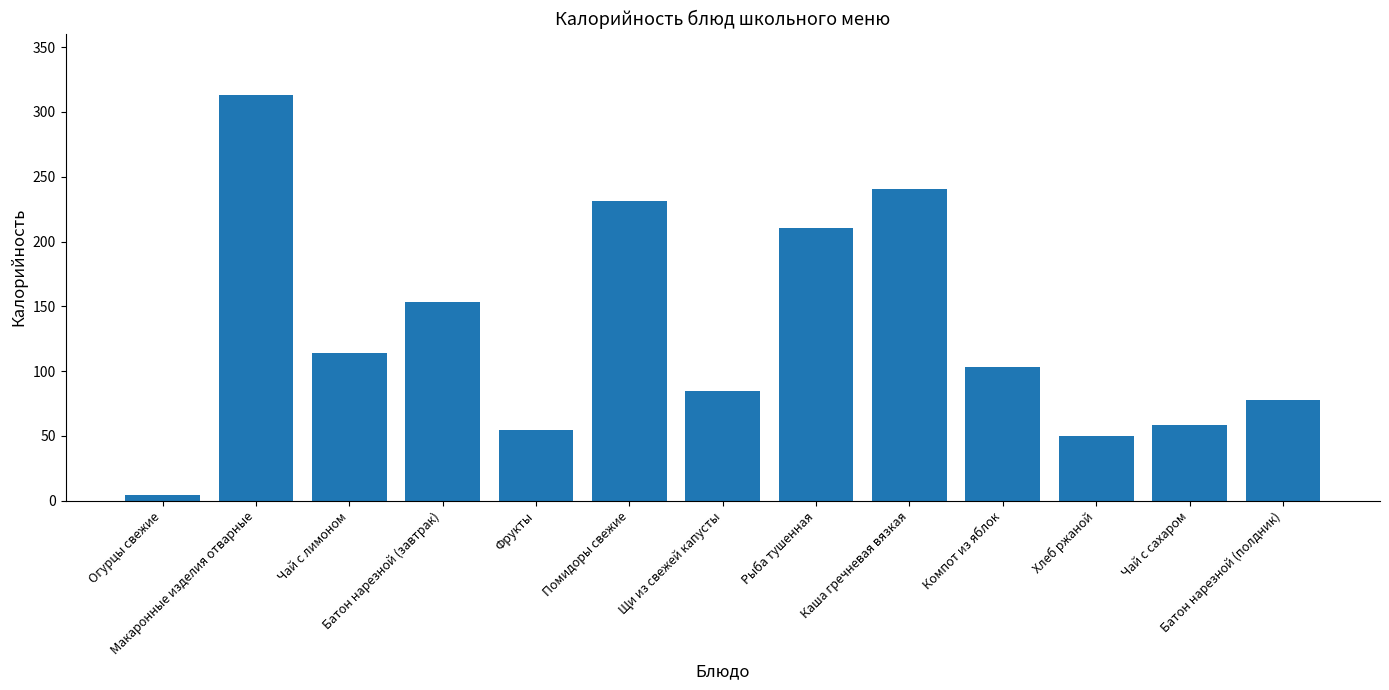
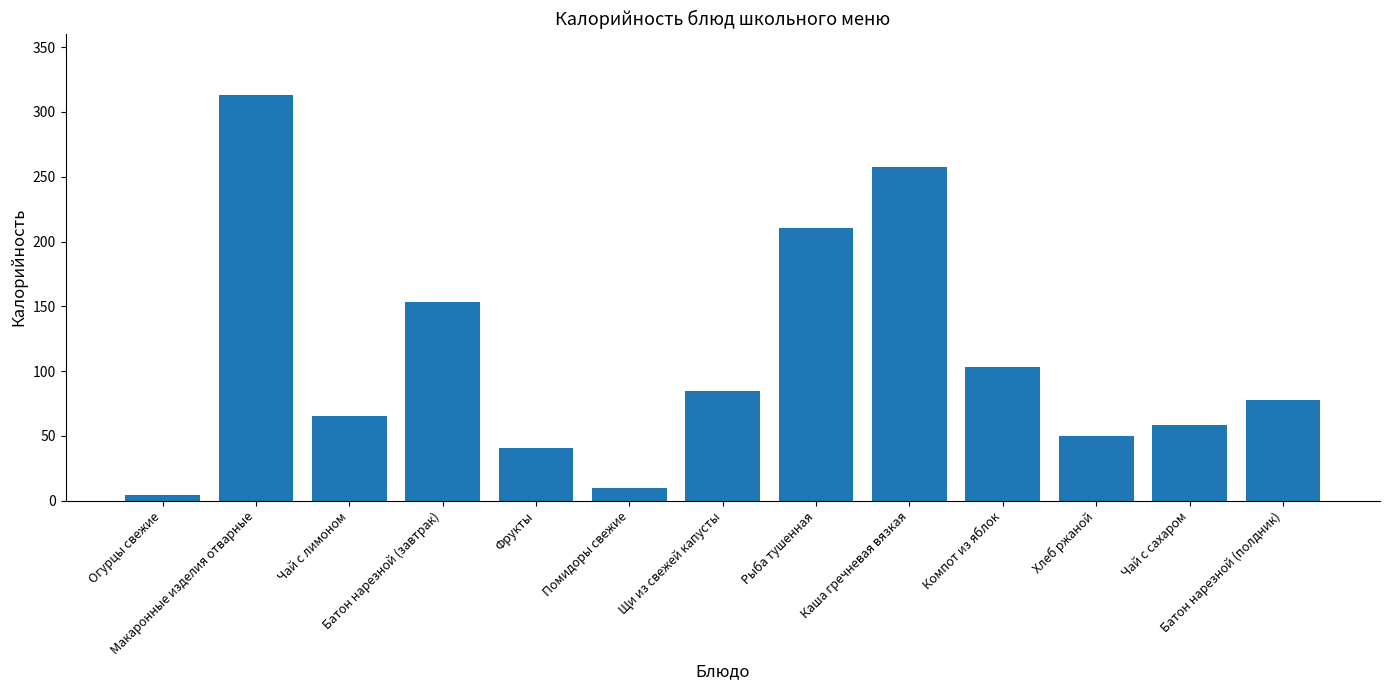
Чай с лимоном: 114 -> 65
Фрукты: 55 -> 41
Помидоры свежие: 232 -> 10
Каша гречневая вязкая: 240 -> 257
